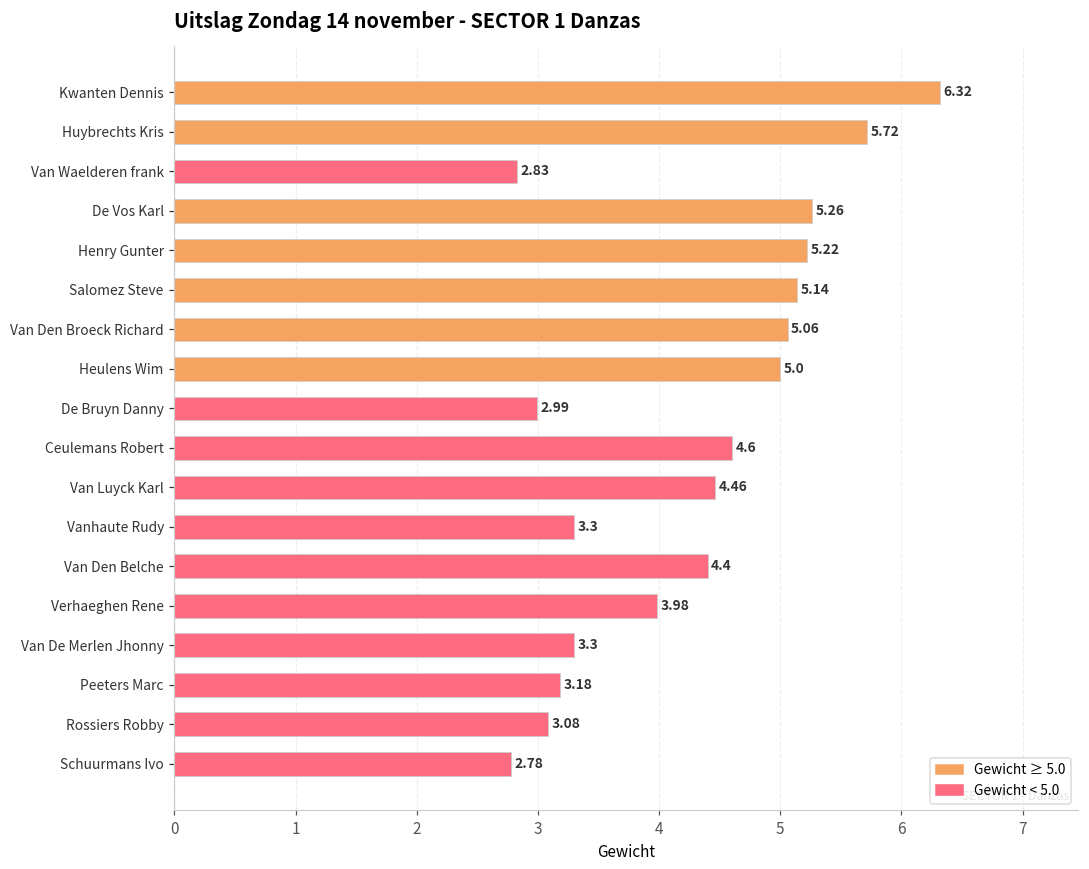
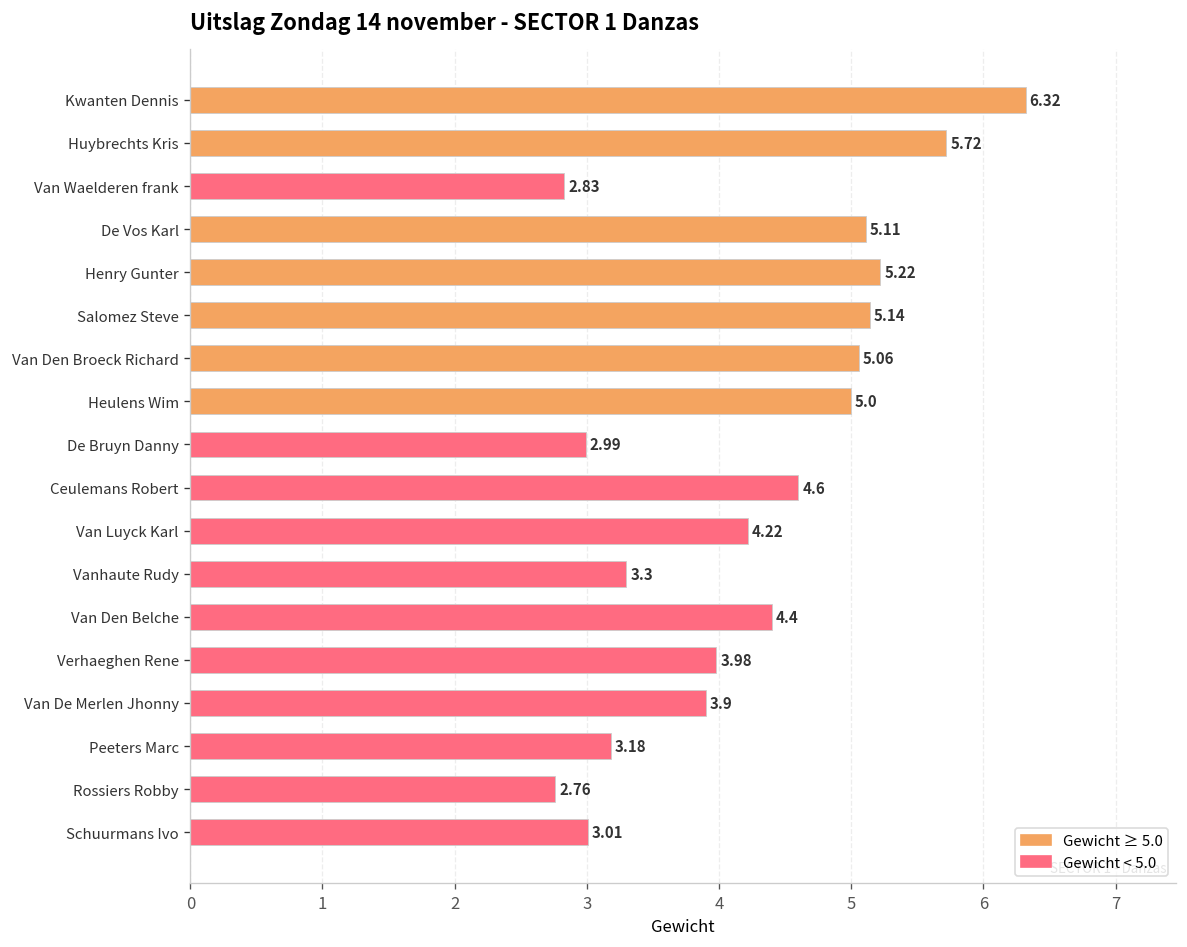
De Vos Karl: 5.26 -> 5.11
Van Luyck Karl: 4.46 -> 4.22
Van De Merlen Jhonny: 3.3 -> 3.9
Rossiers Robby: 3.08 -> 2.76
Schuurmans Ivo: 2.78 -> 3.01
